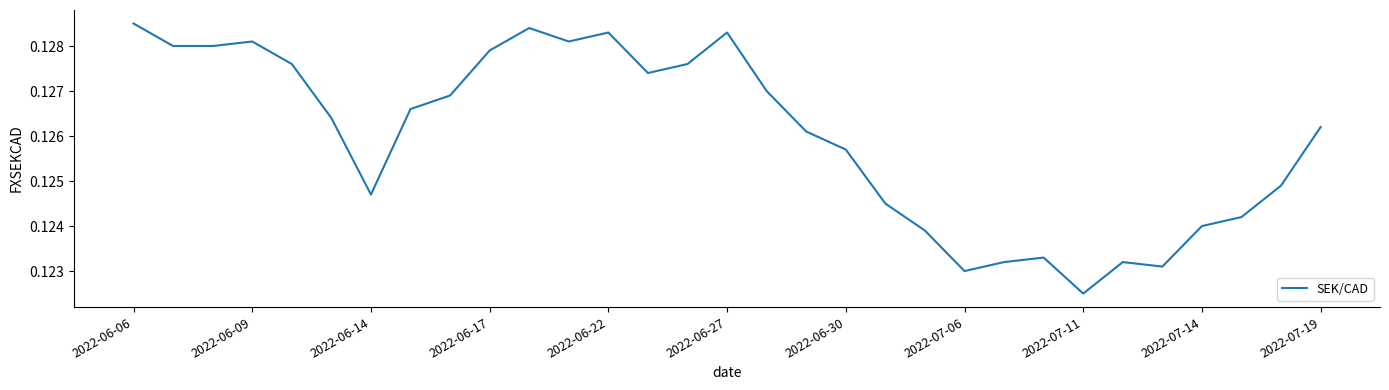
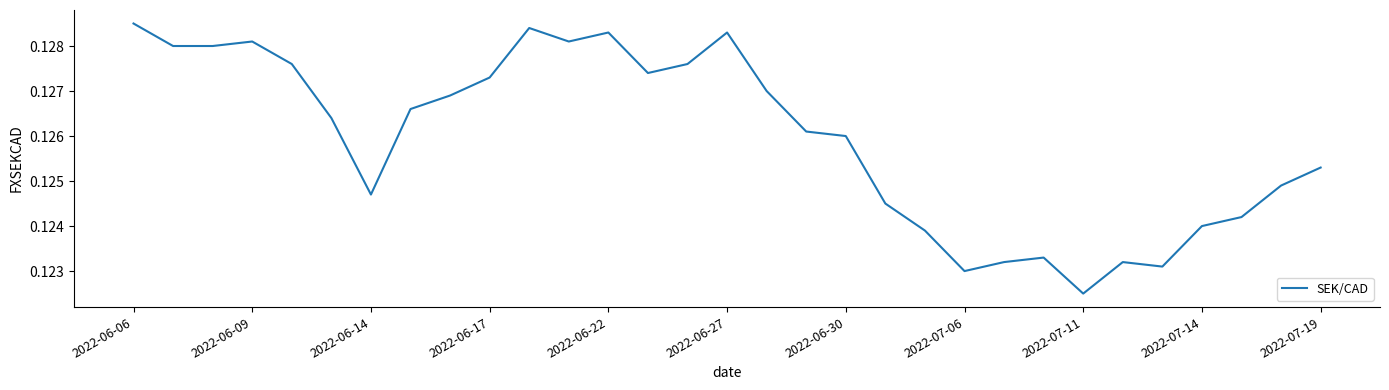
2022-06-17: 0.1279 -> 0.1273
2022-06-30: 0.1257 -> 0.1260
2022-07-19: 0.1262 -> 0.1253
